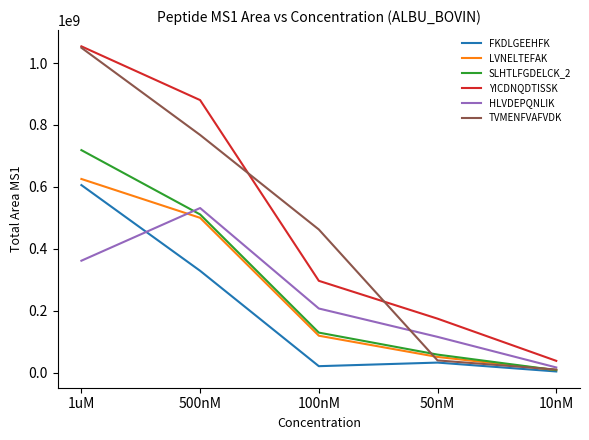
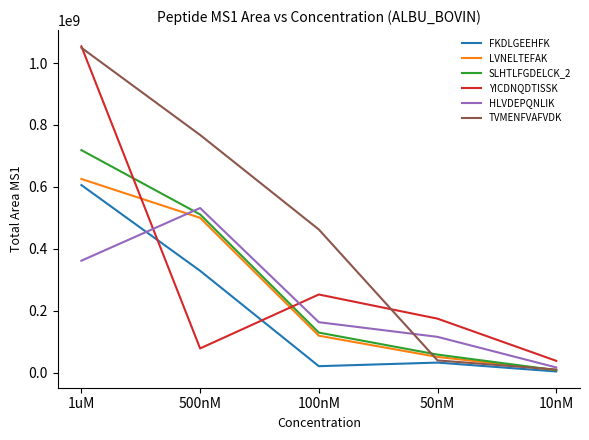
YICDNQDTISSK, 500nM: 880000000 -> 80000000
YICDNQDTISSK, 100nM: 300000000 -> 250000000
HLVDEPQNLIK, 100nM: 210000000 -> 160000000
